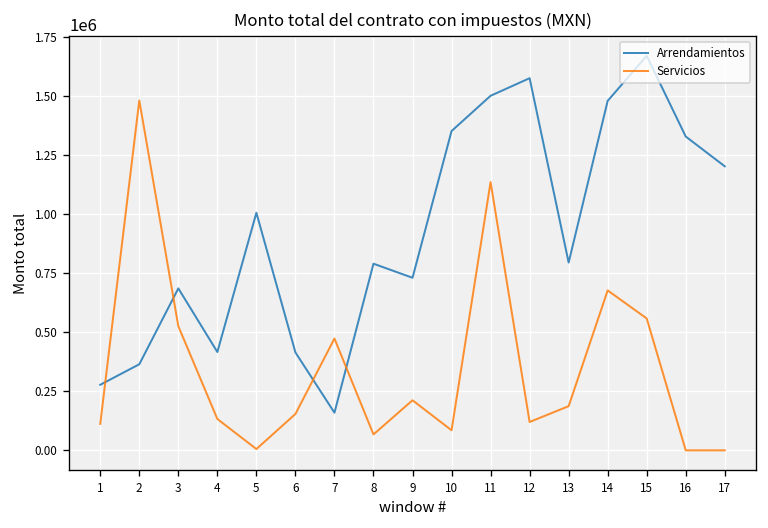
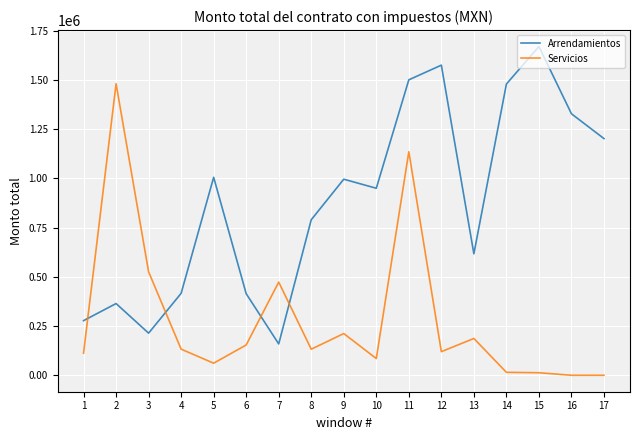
Arrendamientos, 3: 690000 -> 210000
Servicios, 5: 10000 -> 60000
Servicios, 8: 70000 -> 130000
Arrendamientos, 9: 730000 -> 1000000
Arrendamientos, 10: 1350000 -> 950000
Arrendamientos, 13: 790000 -> 620000
Servicios, 14: 680000 -> 20000
Servicios, 15: 560000 -> 10000
